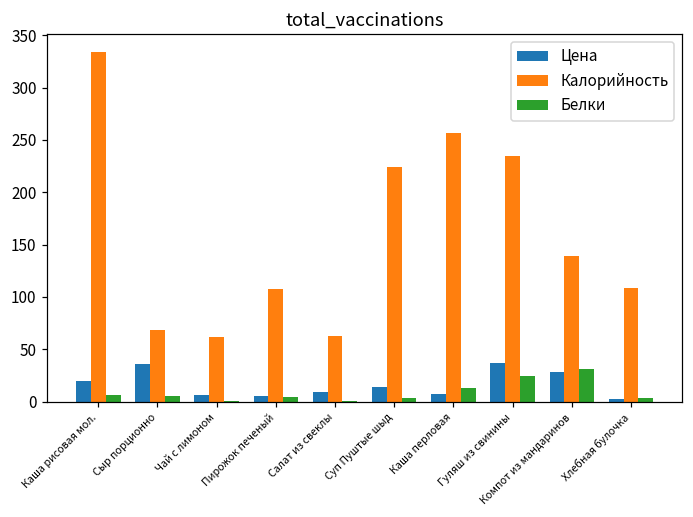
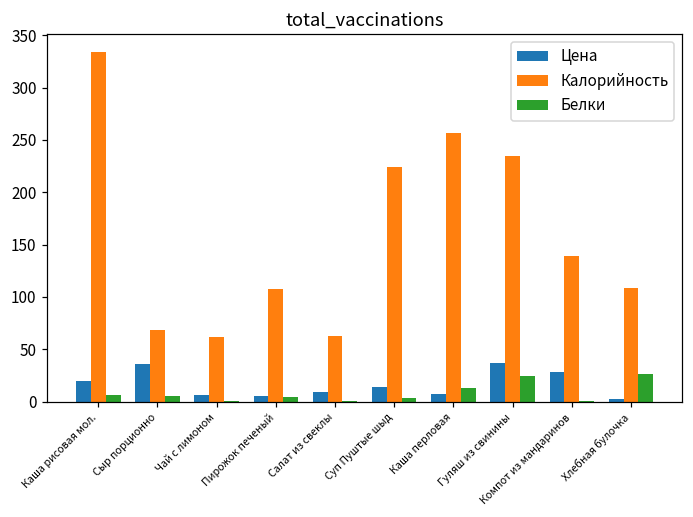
Белки, Компот из мандаринов: 30 -> 0
Белки, Хлебная булочка: 0 -> 30
